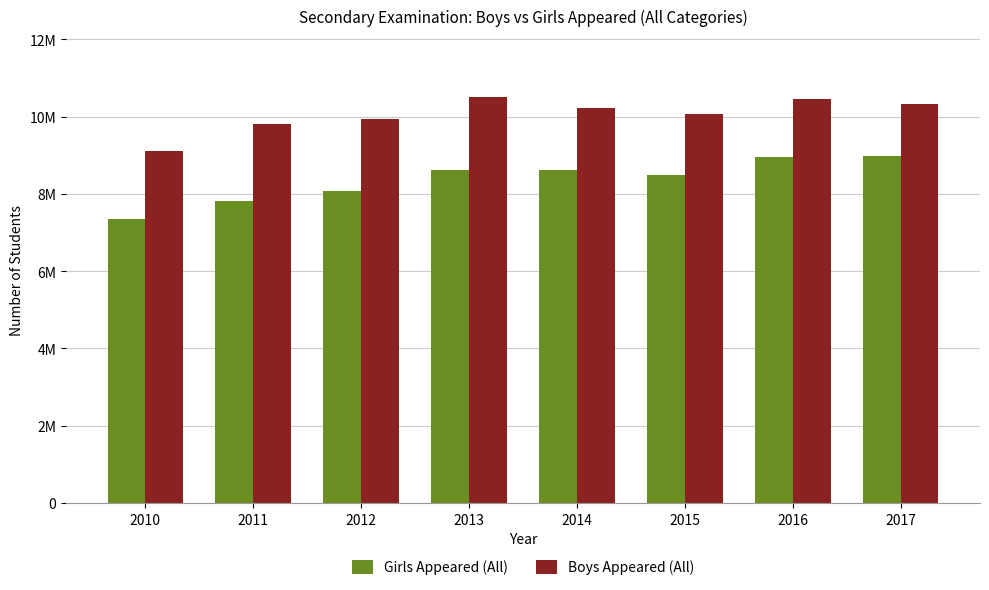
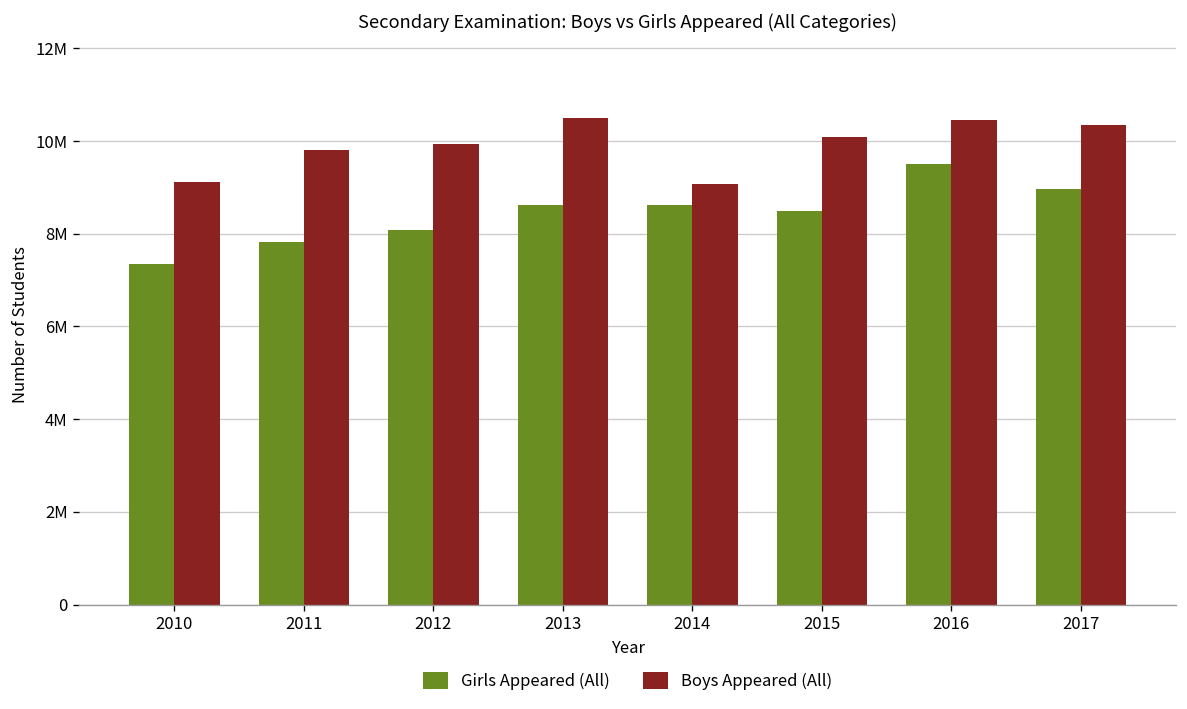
Boys Appeared (All), 2014: 10200000 -> 9100000
Girls Appeared (All), 2016: 8900000 -> 9500000
